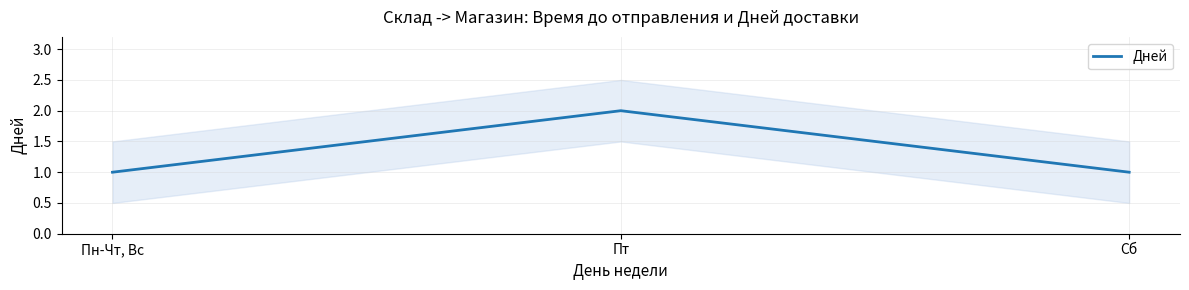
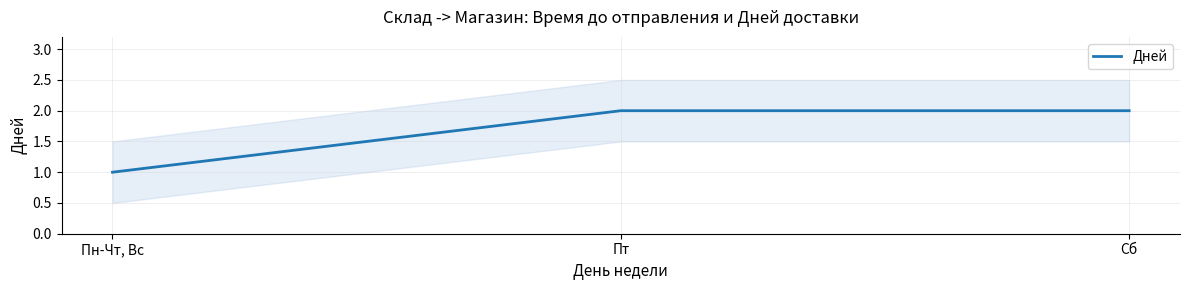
Дней, Сб: 1 -> 2
